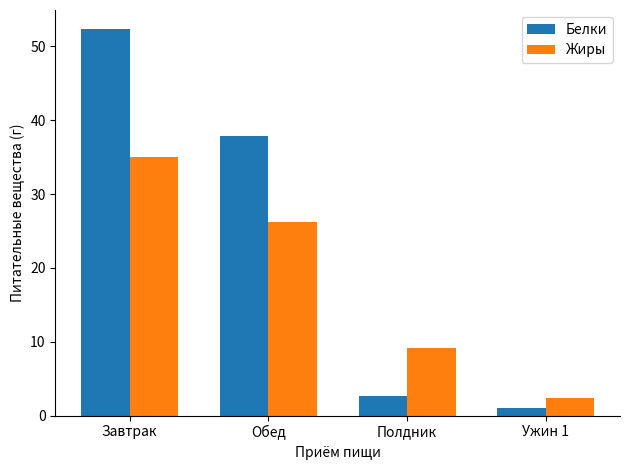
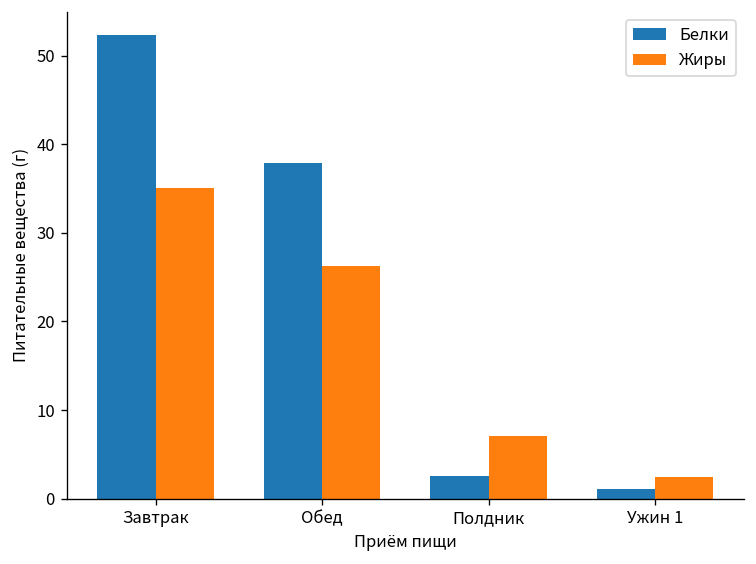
Жиры, Полдник: 9 -> 7
